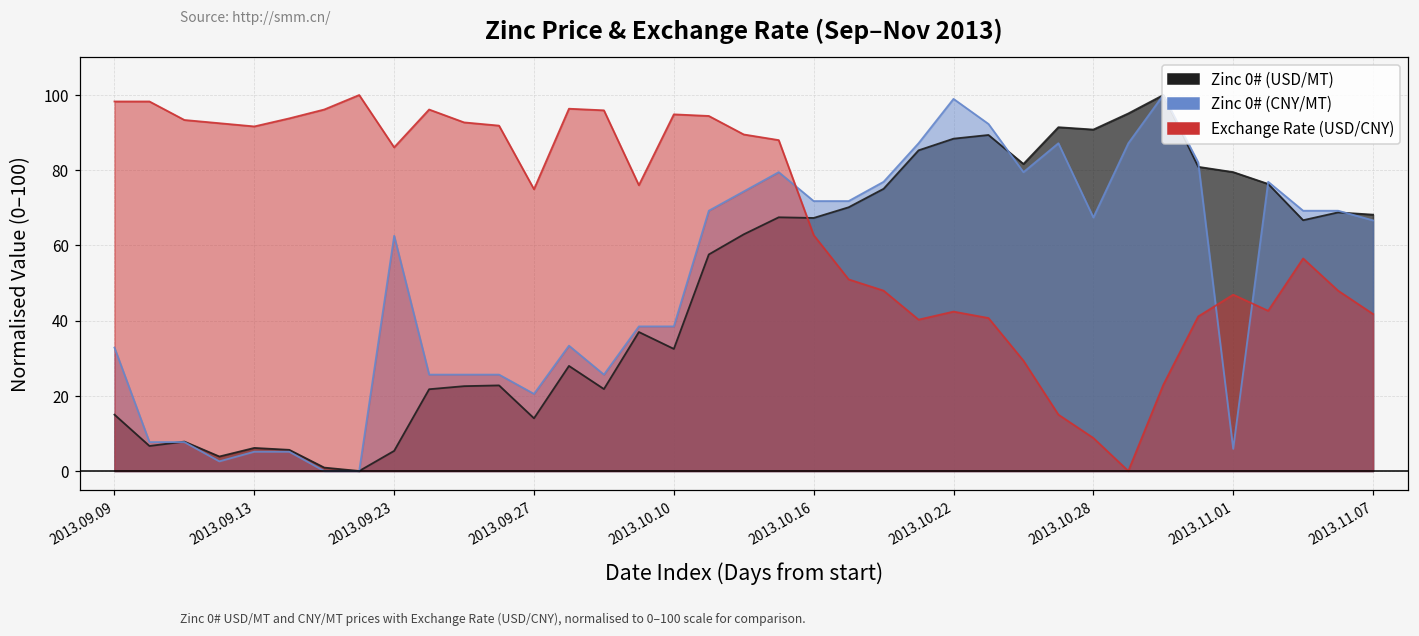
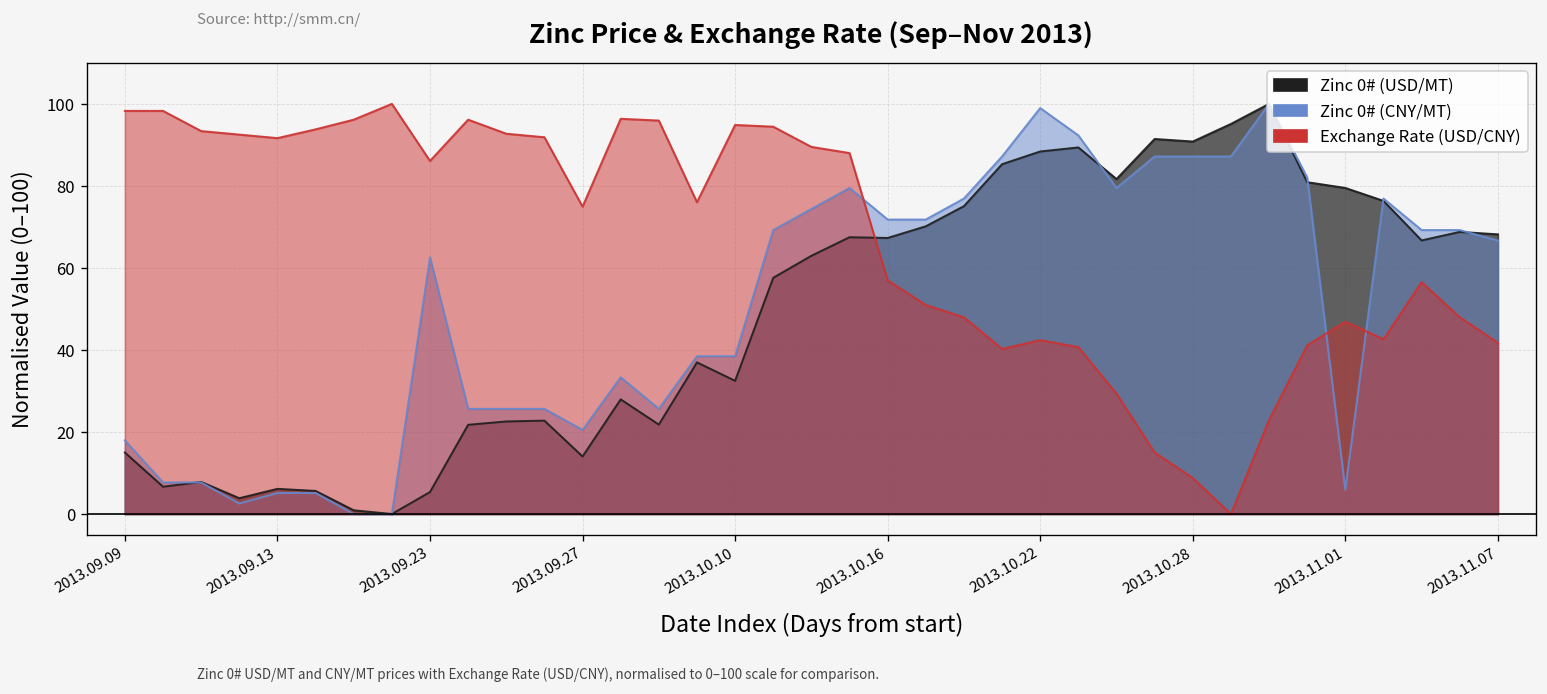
Zinc 0# (CNY/MT), 2013.09.09: 33 -> 18
Exchange Rate (USD/CNY), 2013.10.16: 63 -> 57
Zinc 0# (CNY/MT), 2013.10.28: 67 -> 87
